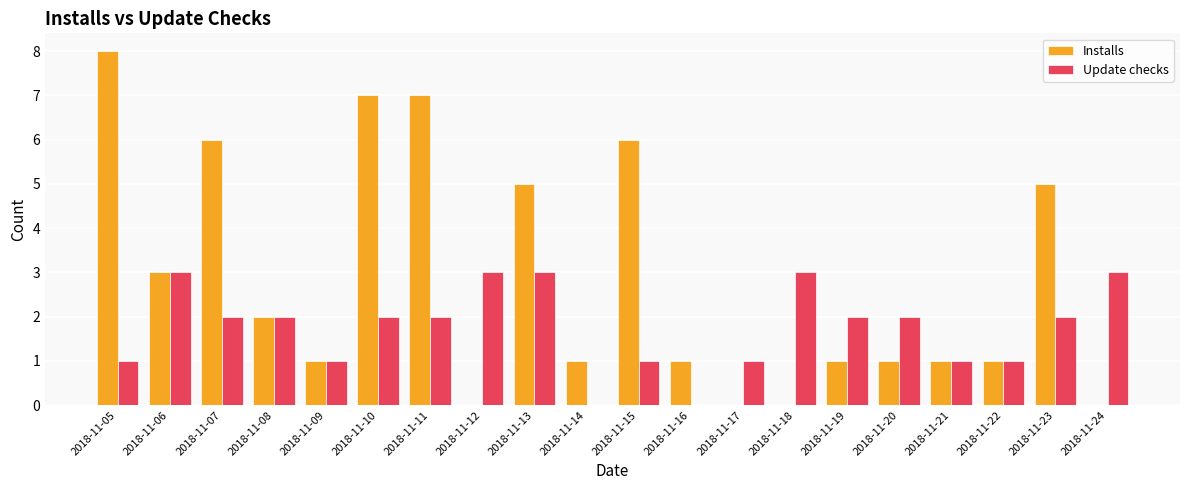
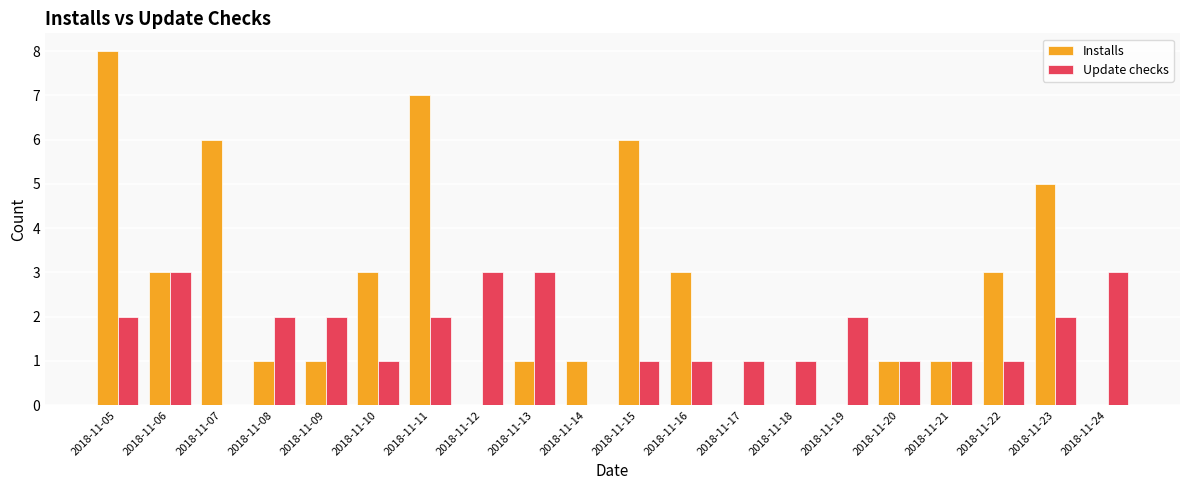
Update checks, 2018-11-05: 1 -> 2
Update checks, 2018-11-07: 2 -> 0
Installs, 2018-11-08: 2 -> 1
Update checks, 2018-11-09: 1 -> 2
Installs, 2018-11-10: 7 -> 3
Update checks, 2018-11-10: 2 -> 1
Installs, 2018-11-13: 5 -> 1
Installs, 2018-11-16: 1 -> 3
Update checks, 2018-11-16: 0 -> 1
Update checks, 2018-11-18: 3 -> 1
Installs, 2018-11-19: 1 -> 0
Update checks, 2018-11-20: 2 -> 1
Installs, 2018-11-22: 1 -> 3
